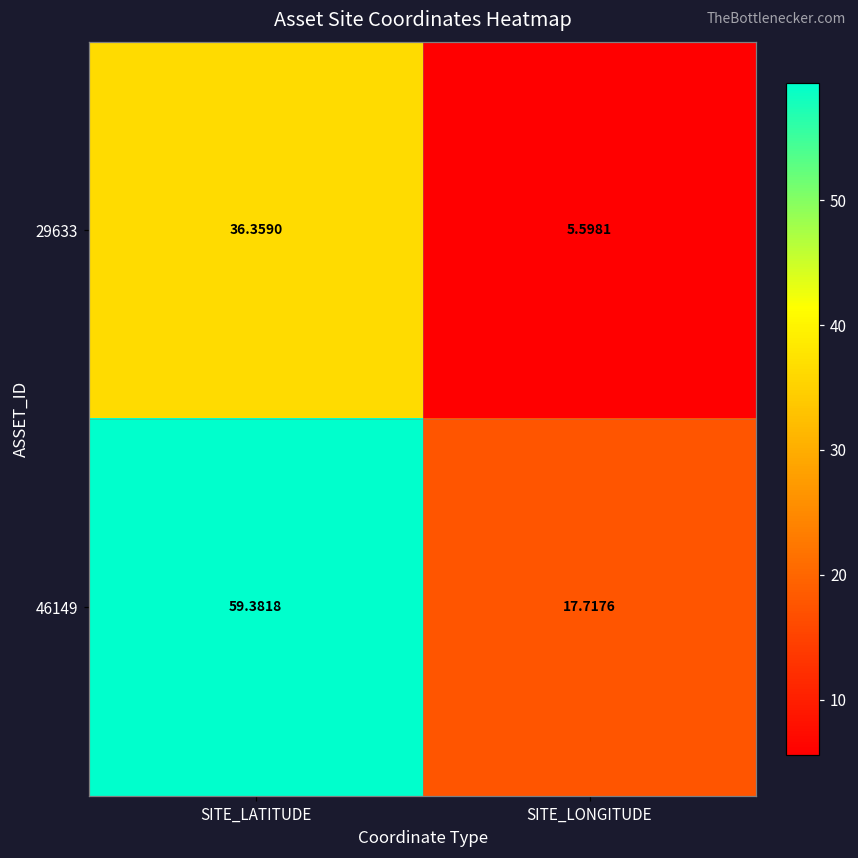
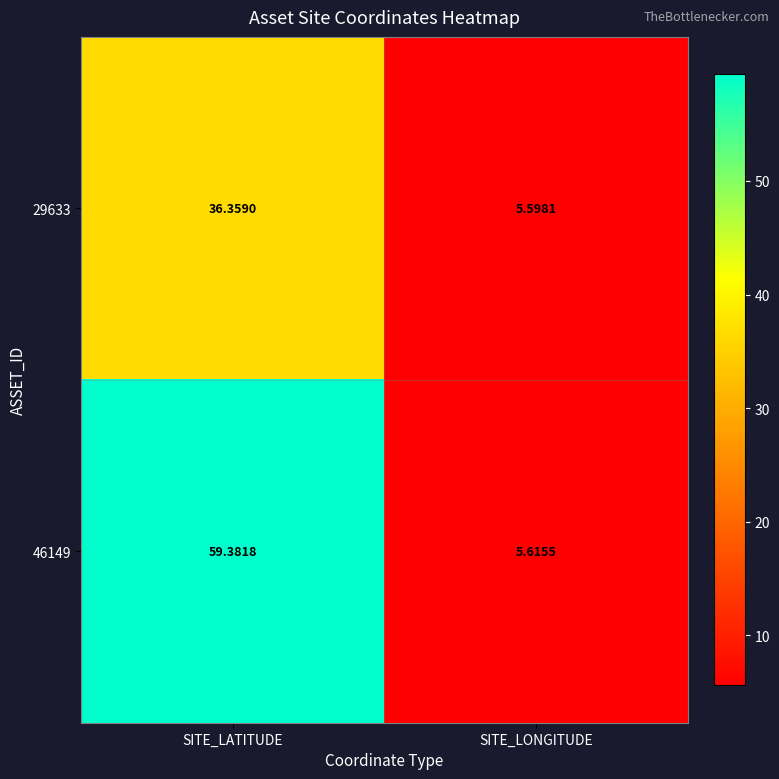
46149, SITE_LONGITUDE: 17.7176 -> 5.6155
